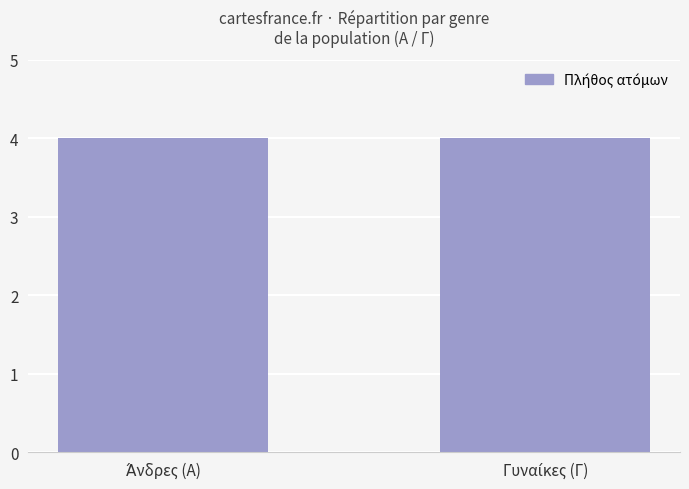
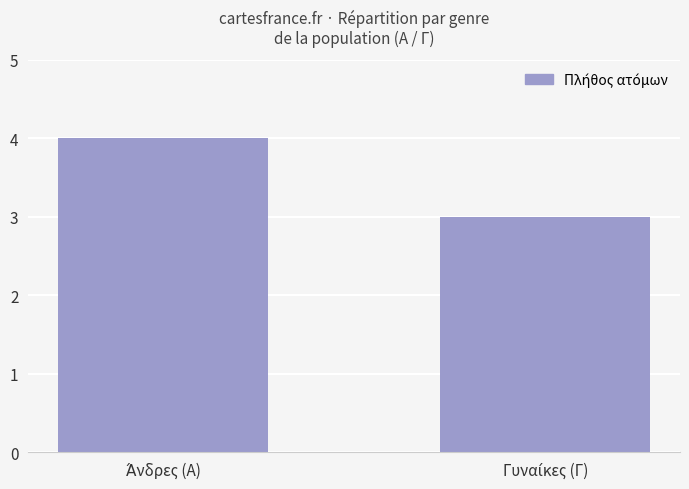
Γυναίκες (Γ): 4 -> 3
